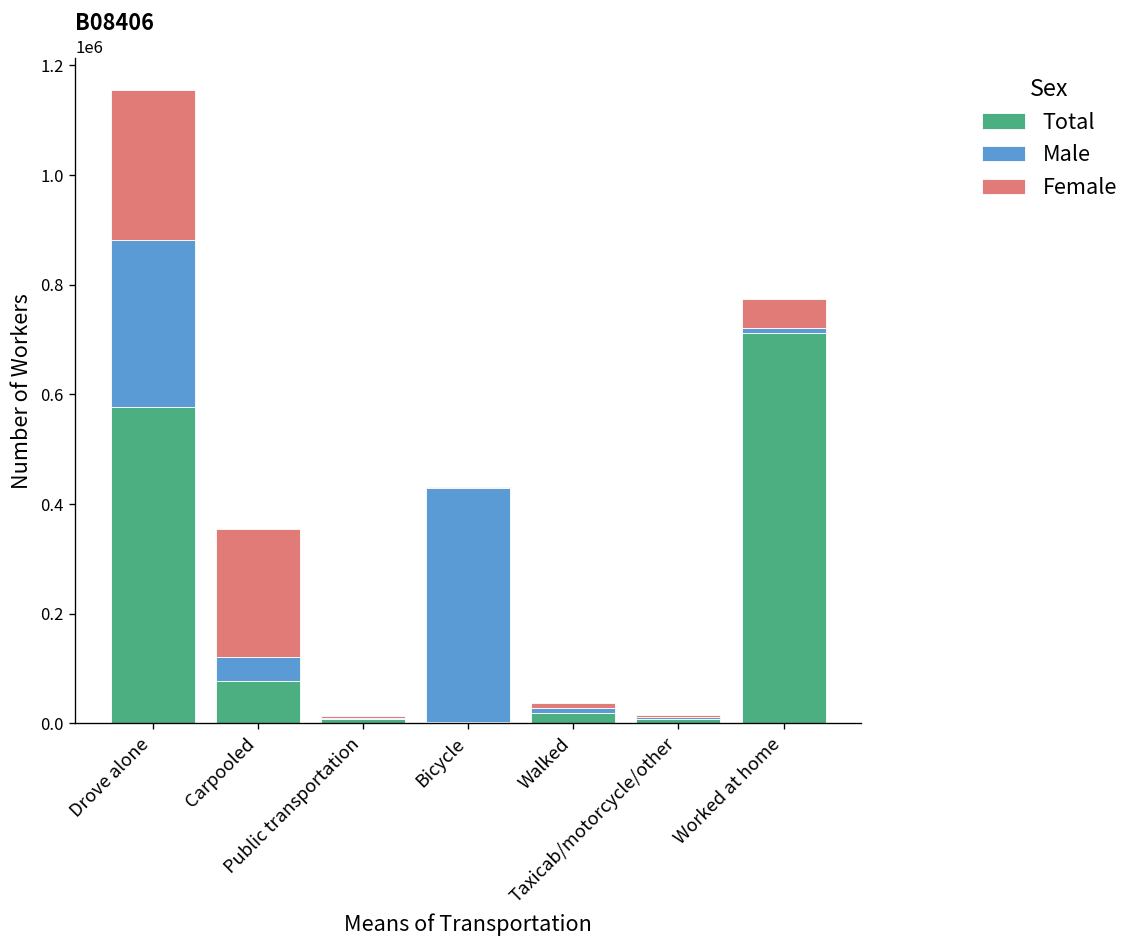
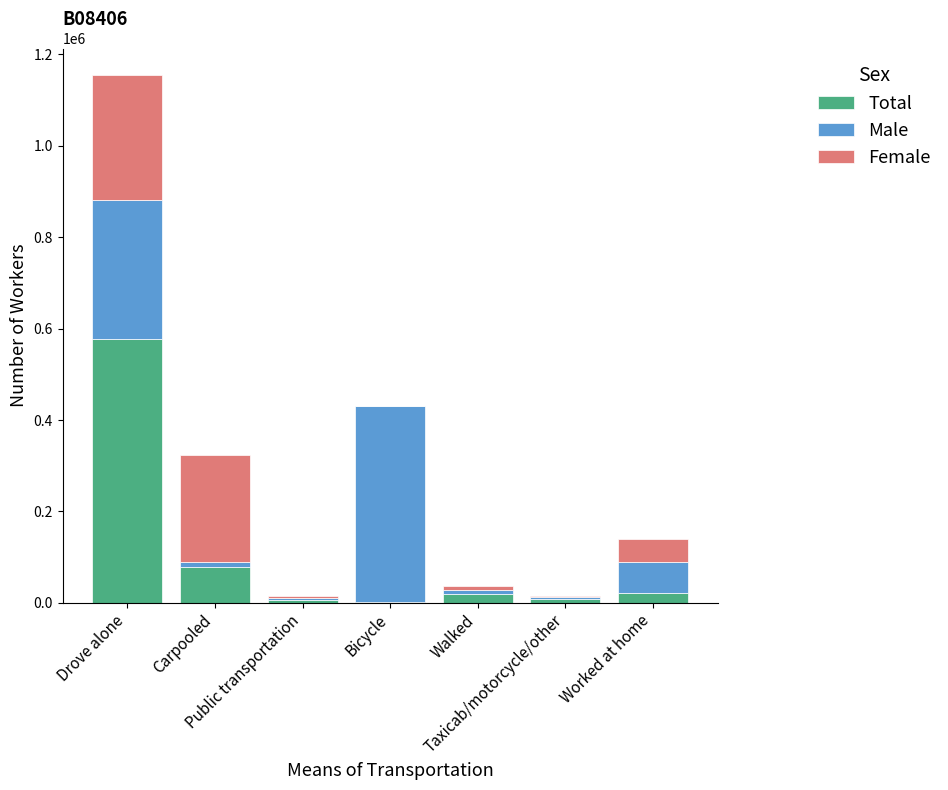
Male, Carpooled: 40000 -> 10000
Total, Worked at home: 710000 -> 20000
Male, Worked at home: 10000 -> 70000
